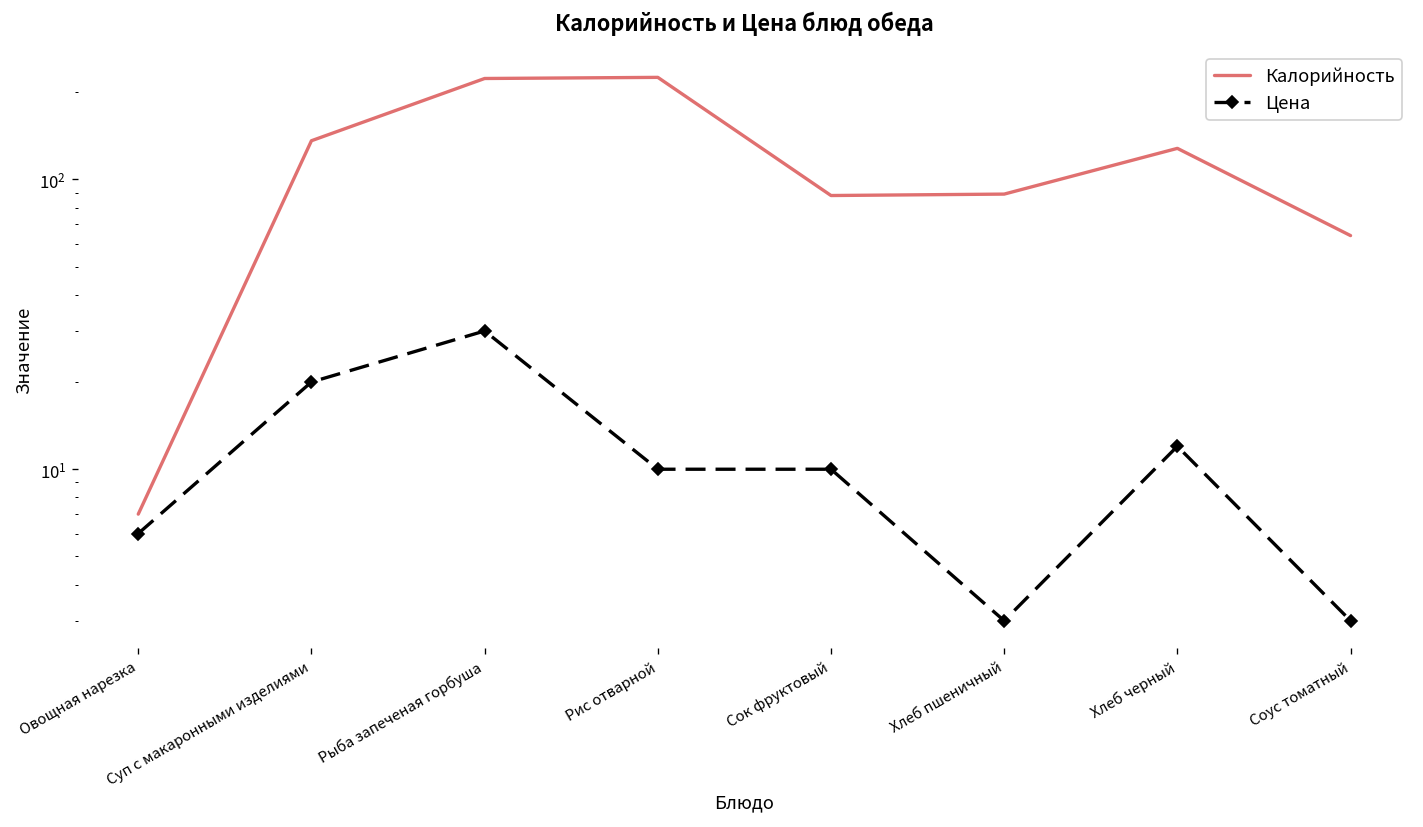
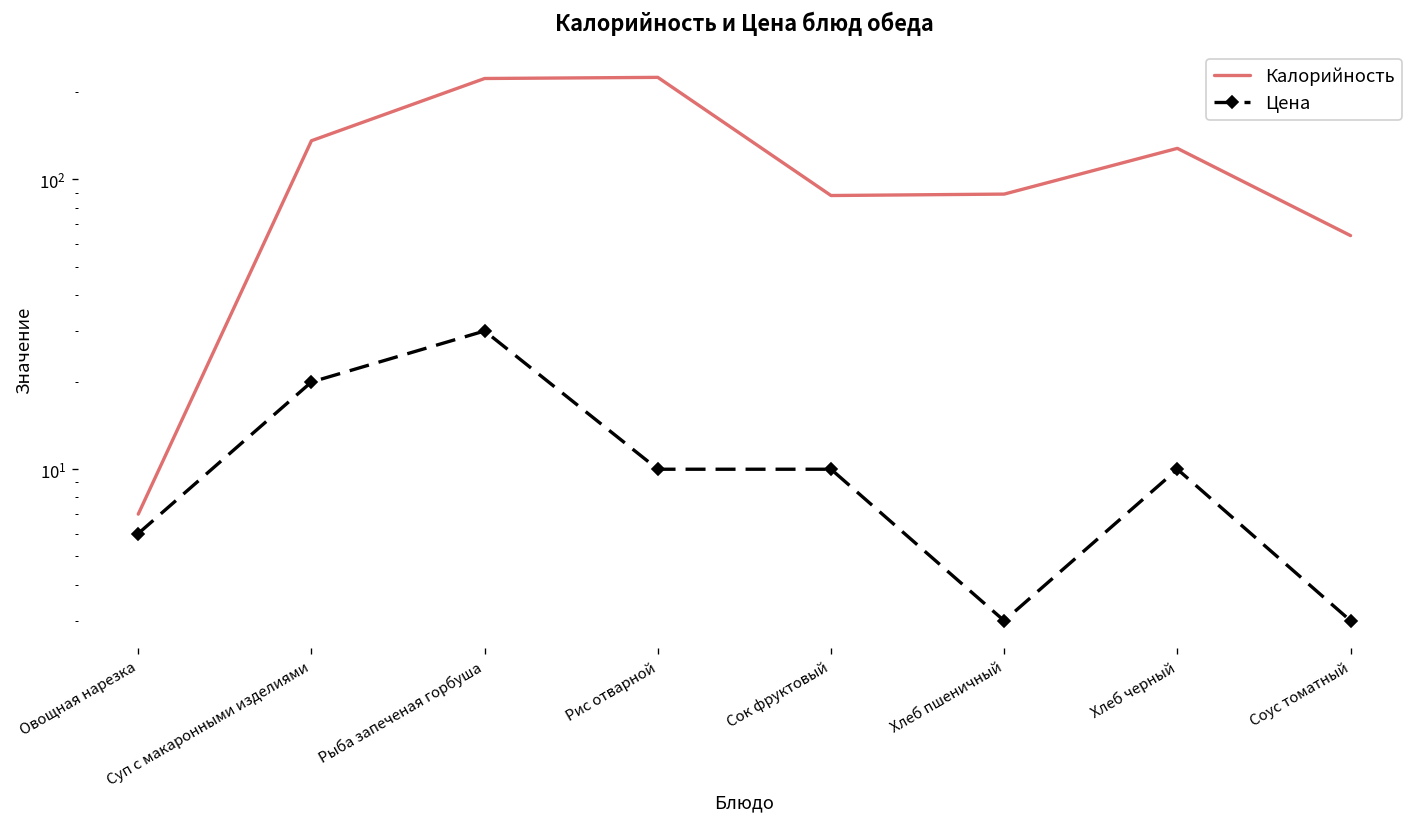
Цена, Хлеб черный: 12 -> 10
